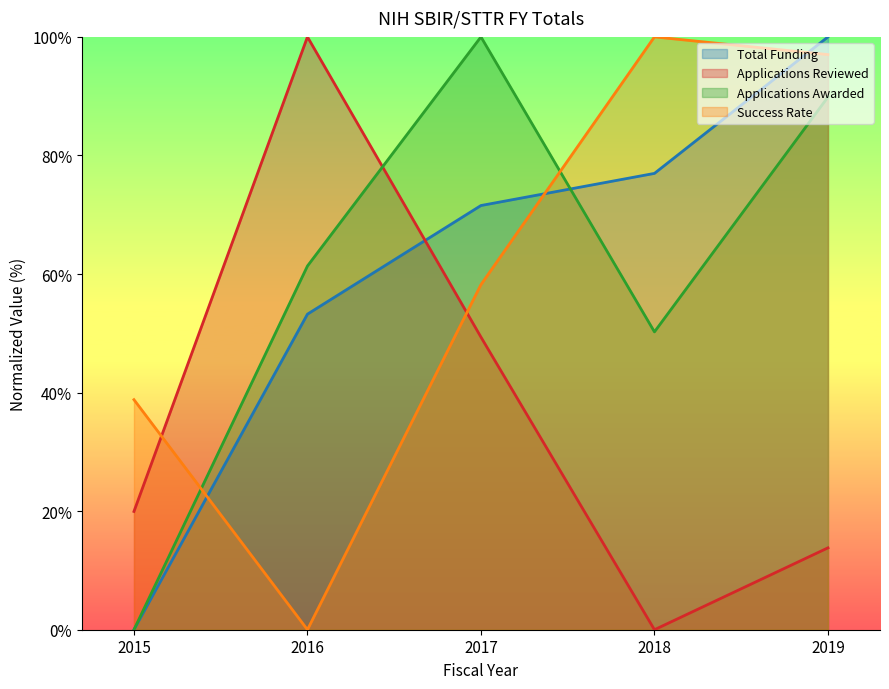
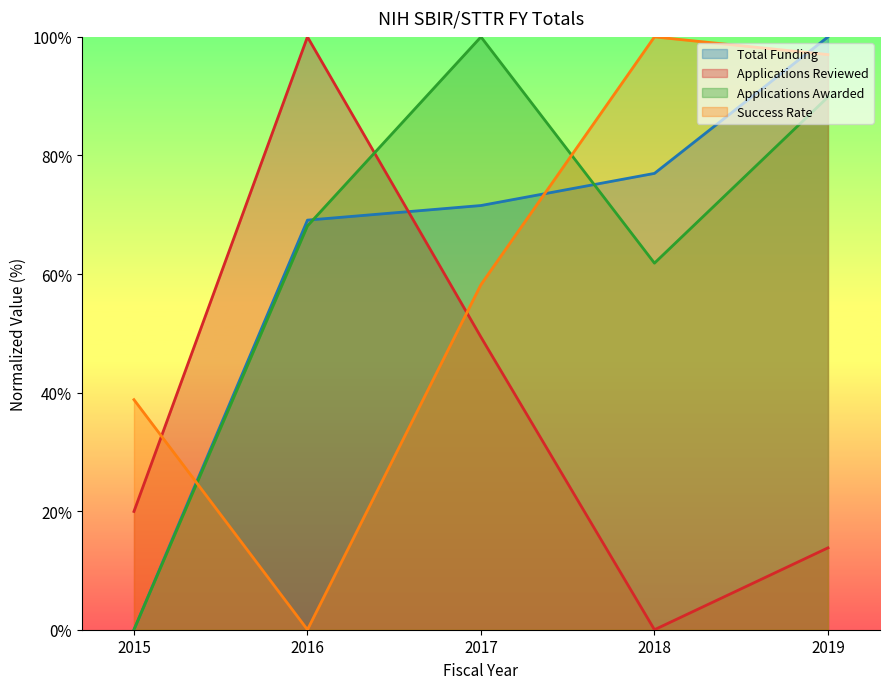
Total Funding, 2016: 53% -> 69%
Applications Awarded, 2016: 61% -> 68%
Applications Awarded, 2018: 50% -> 62%
